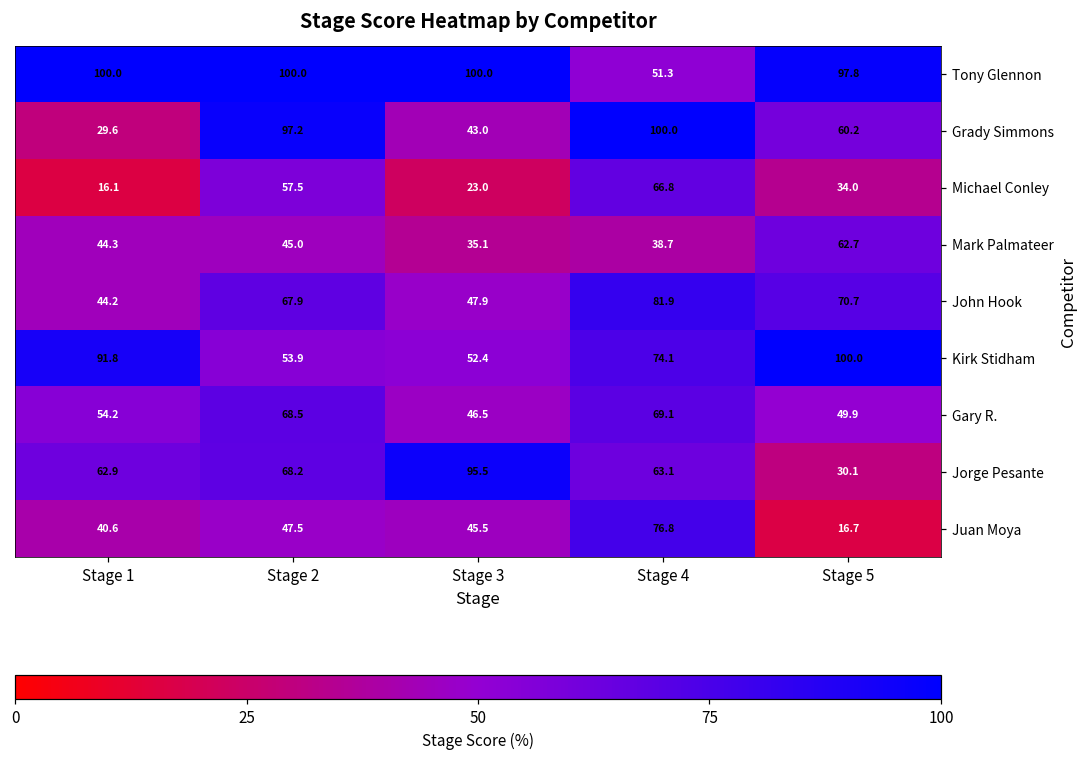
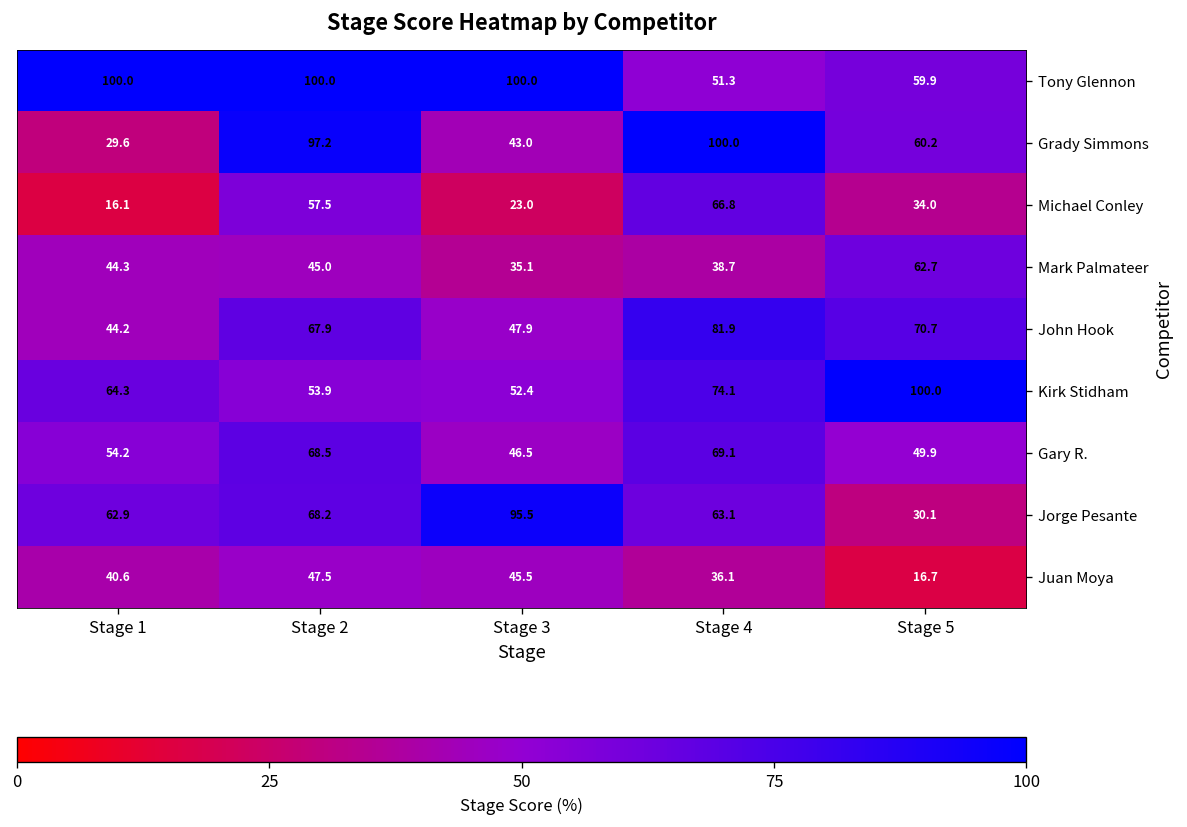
Tony Glennon, Stage 5: 97.8 -> 59.9
Kirk Stidham, Stage 1: 91.8 -> 64.3
Juan Moya, Stage 4: 76.8 -> 36.1
